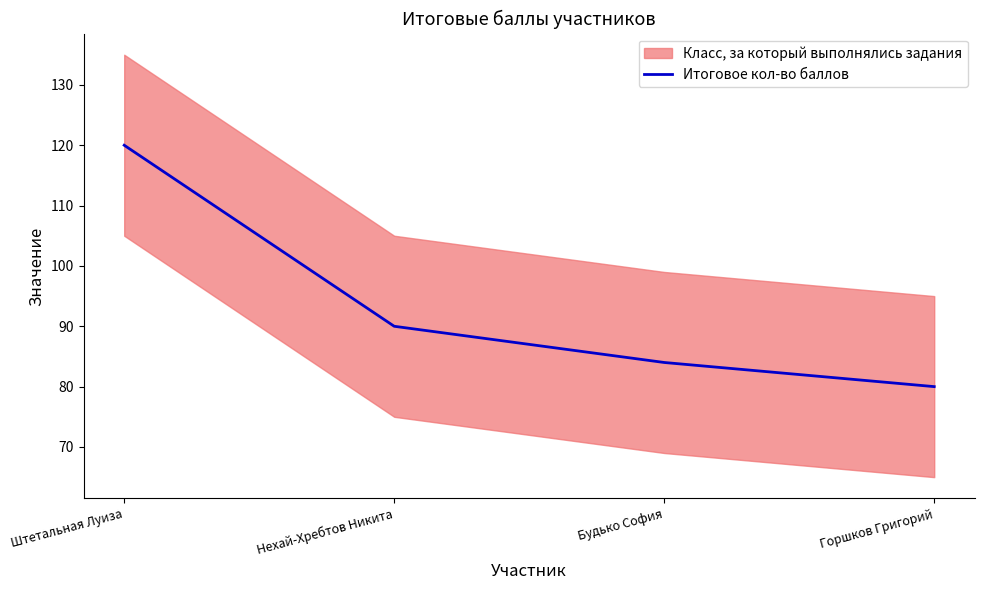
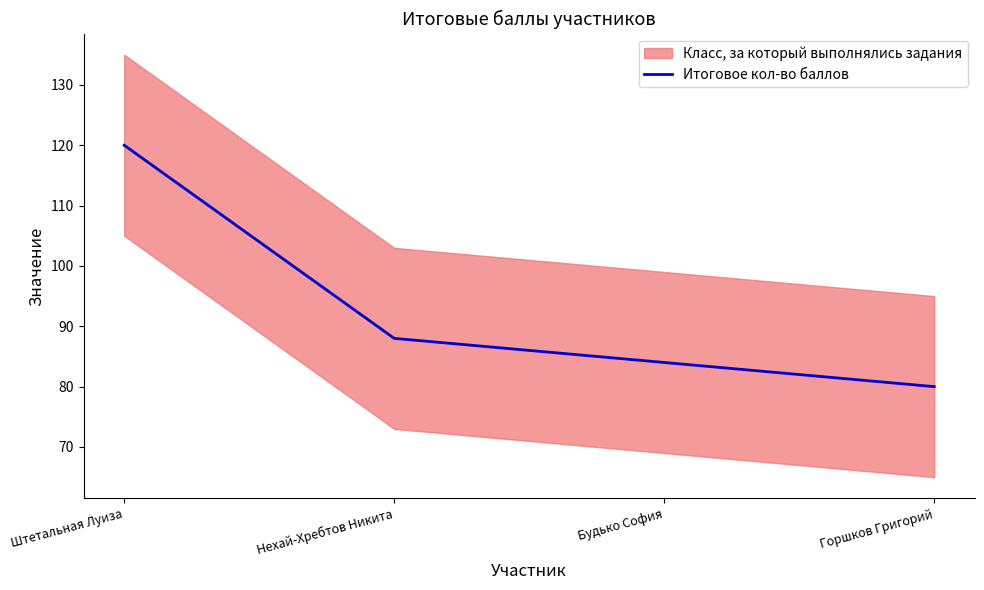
Итоговое кол-во баллов, Нехай-Хребтов Никита: 90 -> 88
